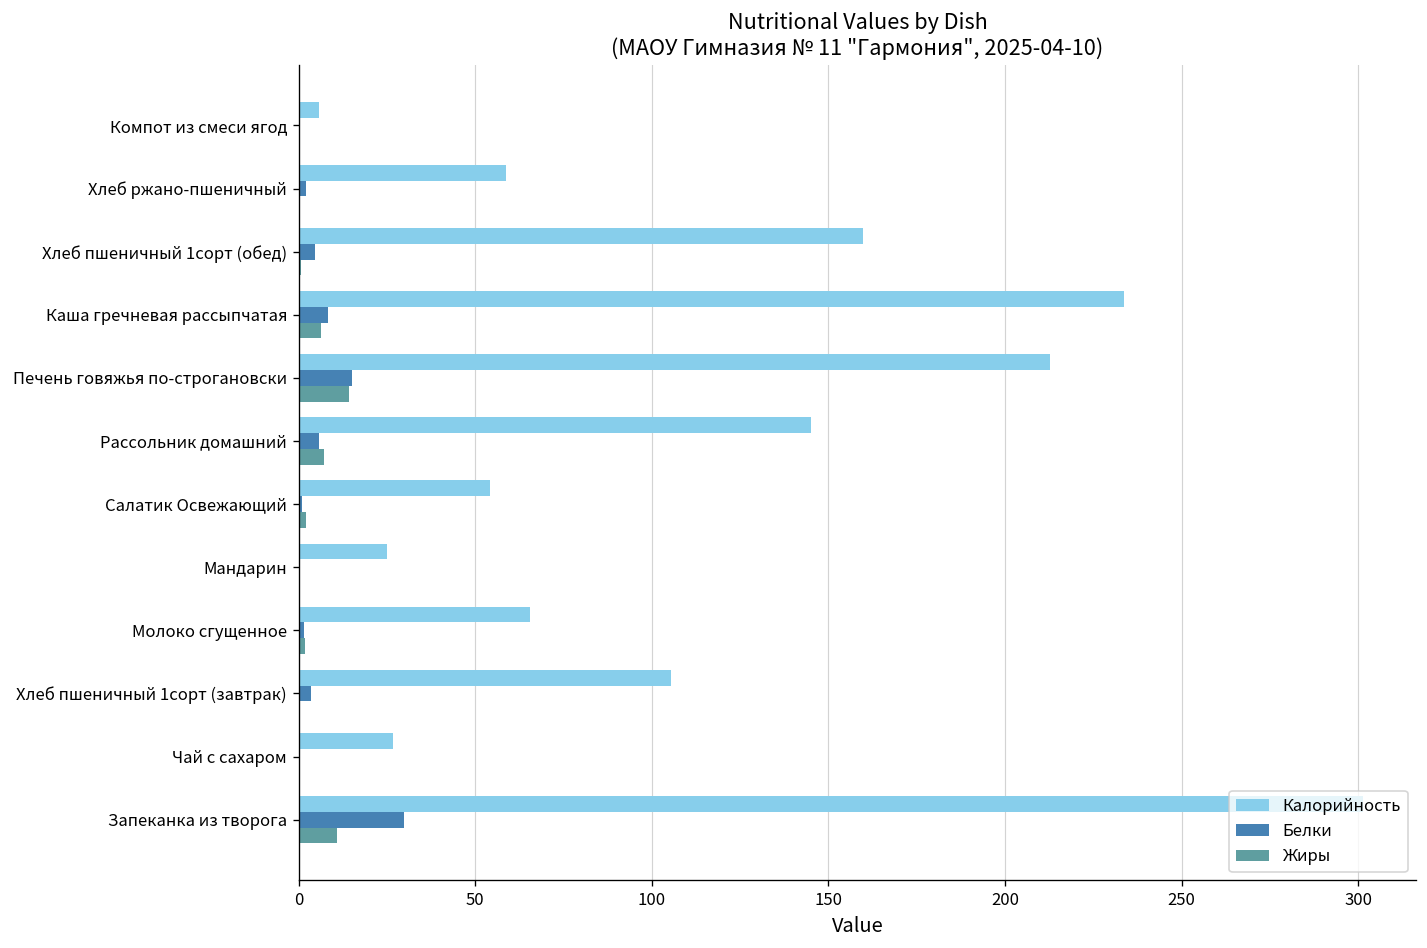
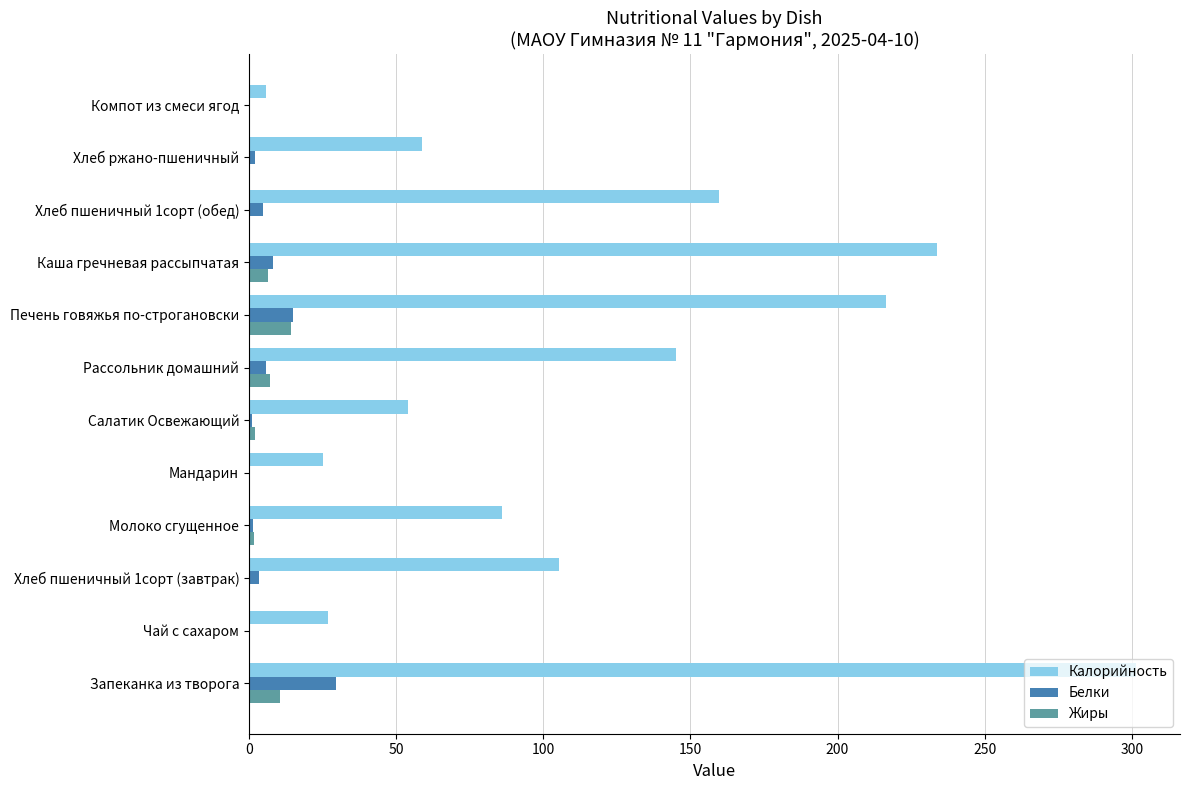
Калорийность, Печень говяжья по-строгановски: 213 -> 217
Калорийность, Молоко сгущенное: 66 -> 86
